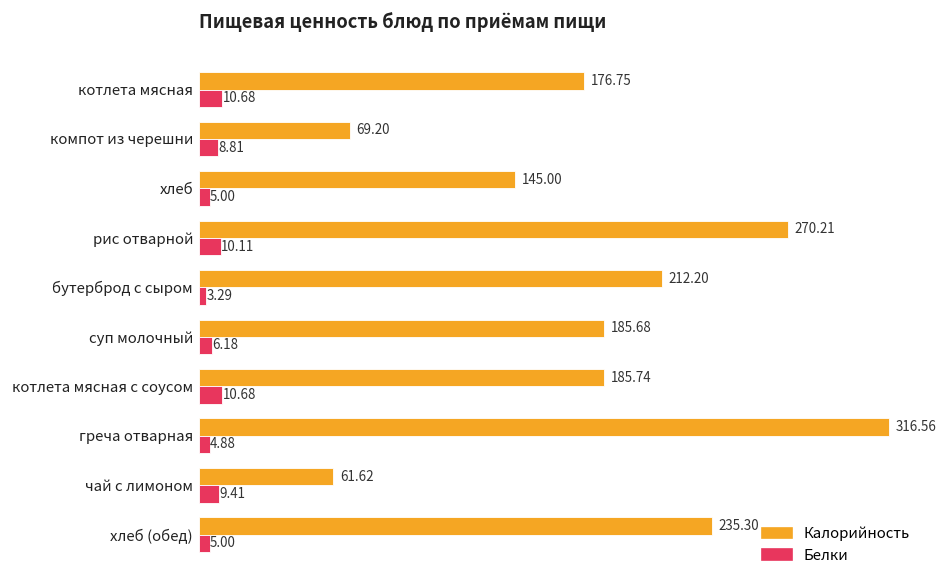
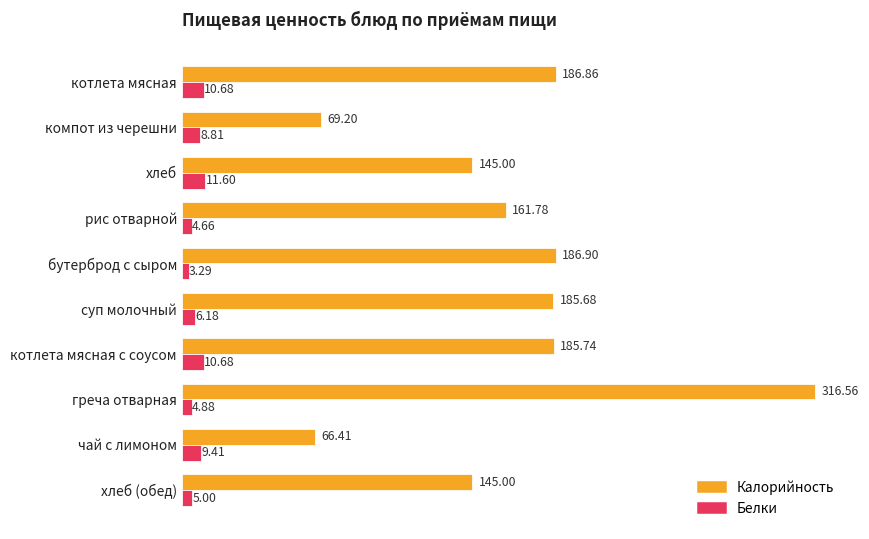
Калорийность, котлета мясная: 176.75 -> 186.86
Белки, хлеб: 5.00 -> 11.60
Калорийность, рис отварной: 270.21 -> 161.78
Белки, рис отварной: 10.11 -> 4.66
Калорийность, бутерброд с сыром: 212.20 -> 186.90
Калорийность, чай с лимоном: 61.62 -> 66.41
Калорийность, хлеб (обед): 235.30 -> 145.00
